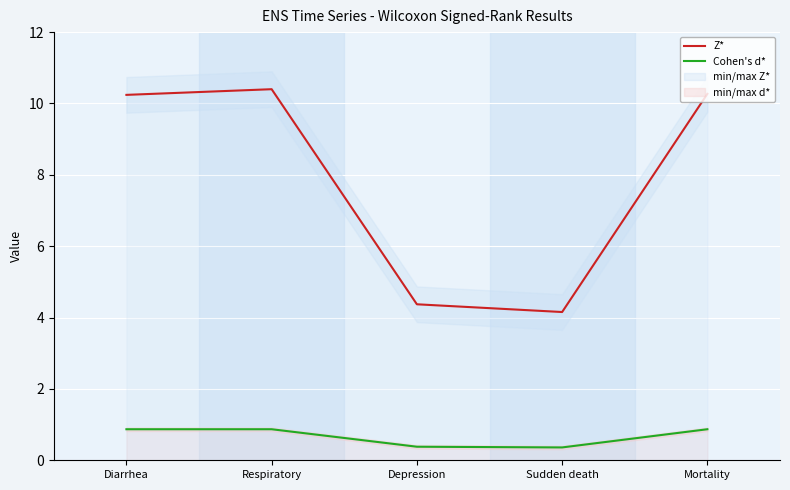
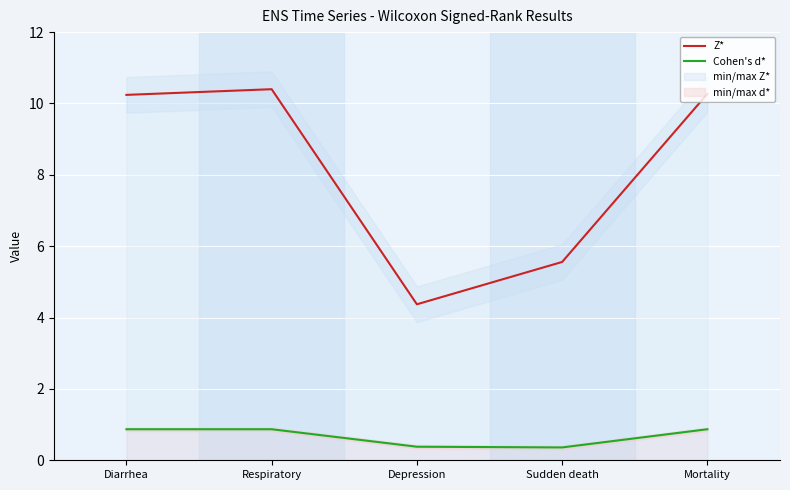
Z*, Sudden death: 4.2 -> 5.6
